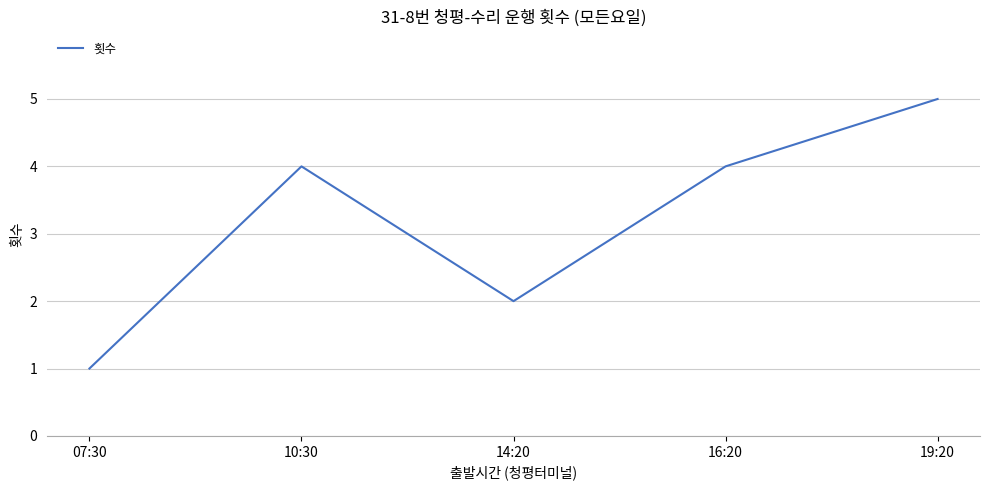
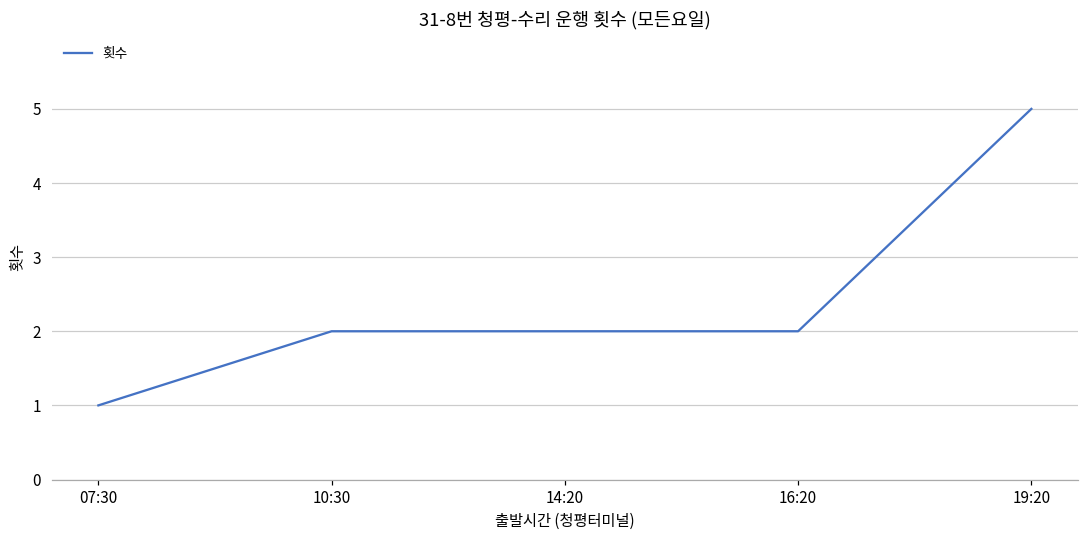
10:30: 4 -> 2
16:20: 4 -> 2
